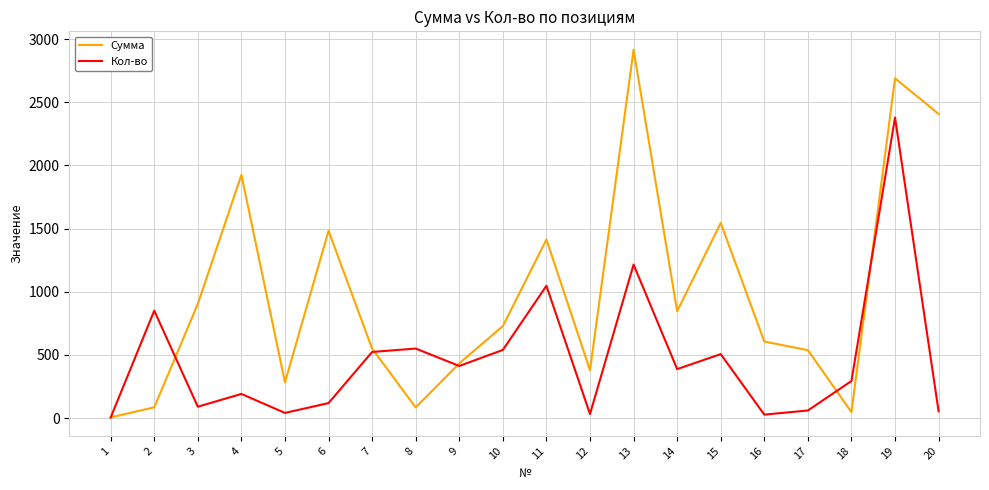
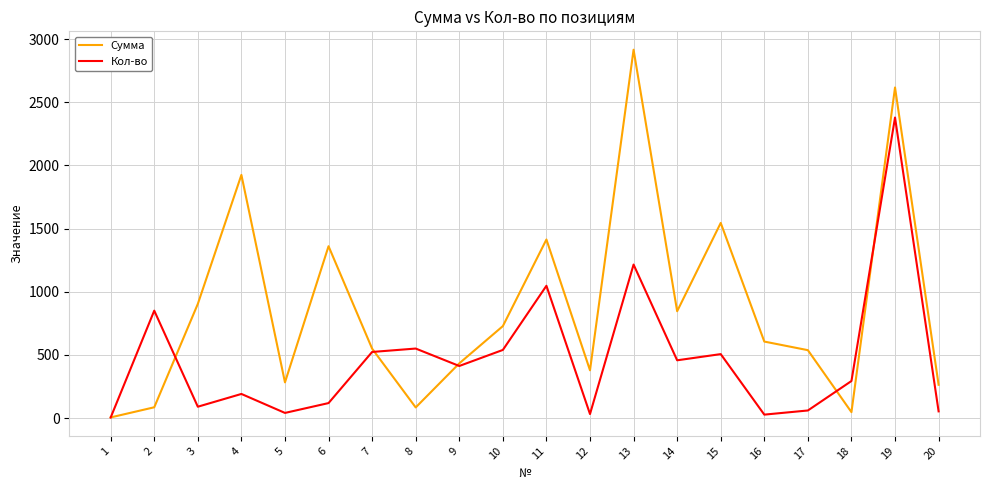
Сумма, 6: 1480 -> 1360
Кол-во, 14: 390 -> 460
Сумма, 19: 2690 -> 2620
Сумма, 20: 2410 -> 260
